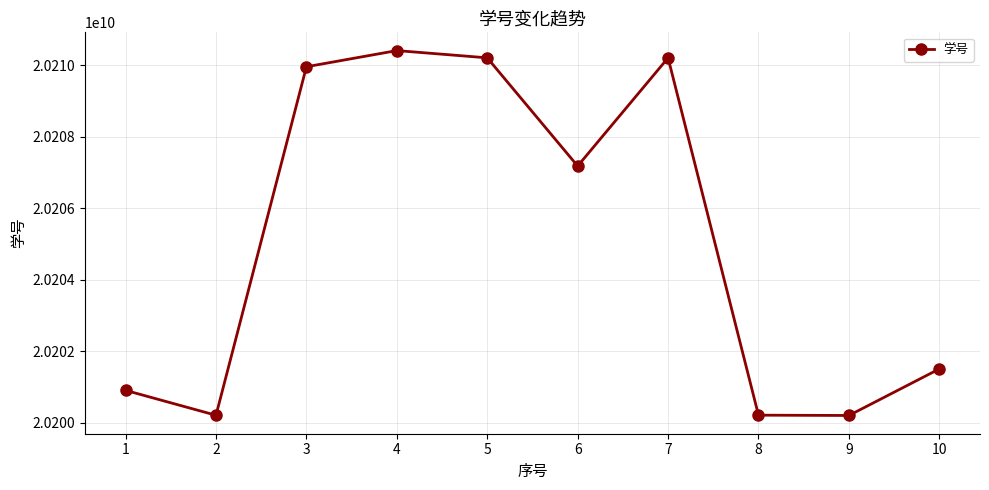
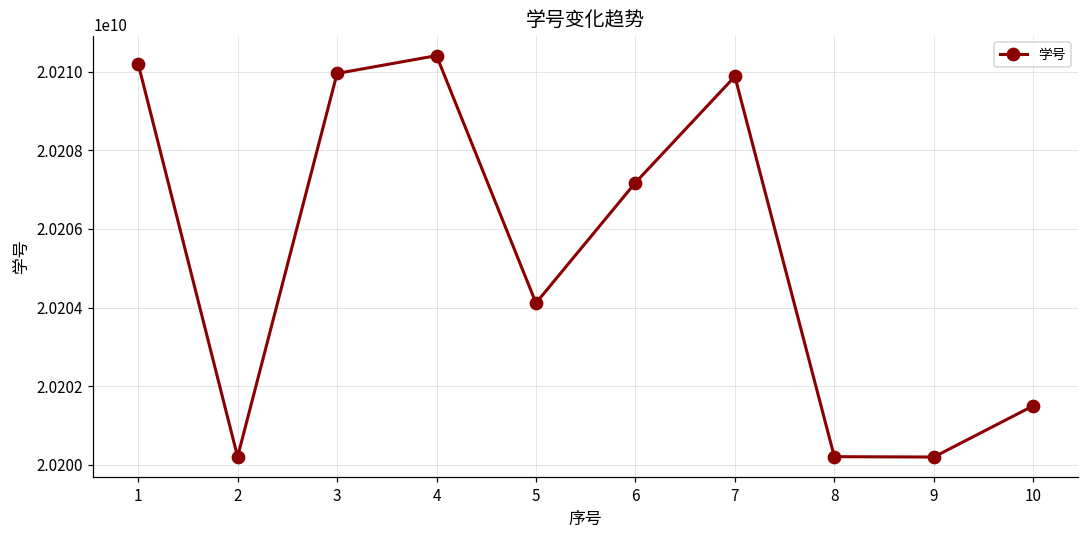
1: 20200900000 -> 20210200000
5: 20210200000 -> 20204100000
7: 20210200000 -> 20209900000
